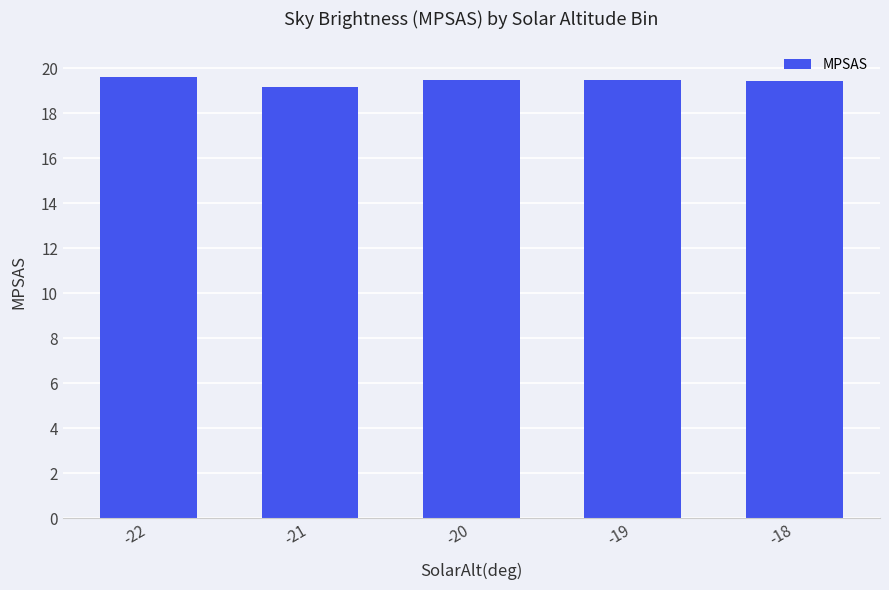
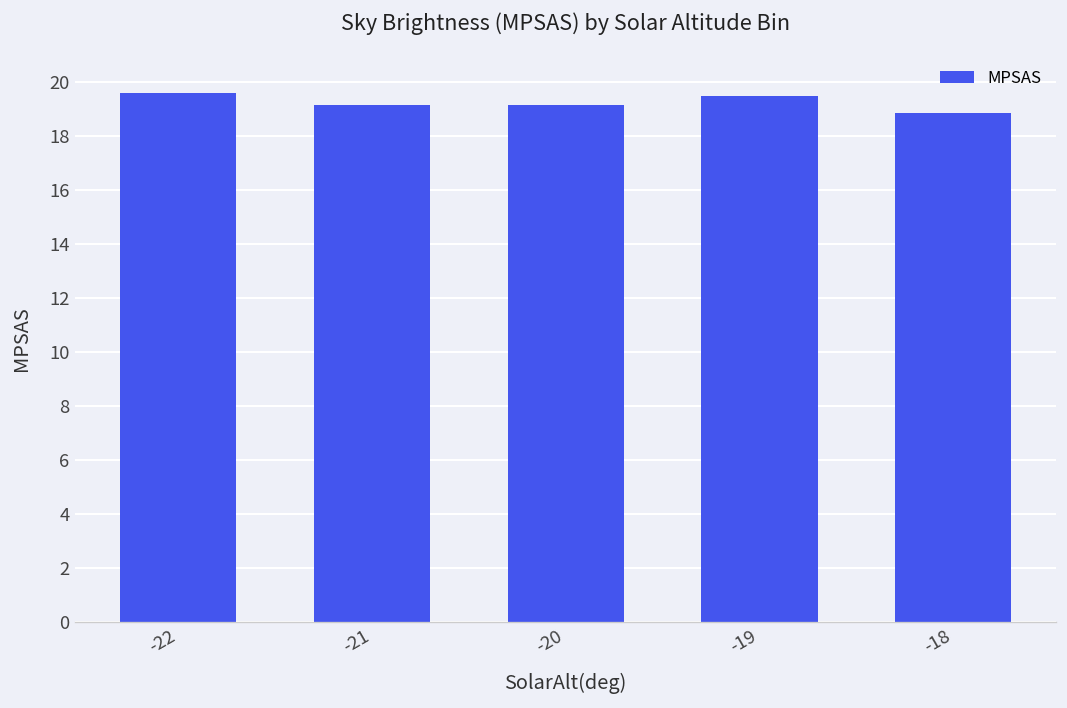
-20: 19.5 -> 19.1
-18: 19.4 -> 18.9
